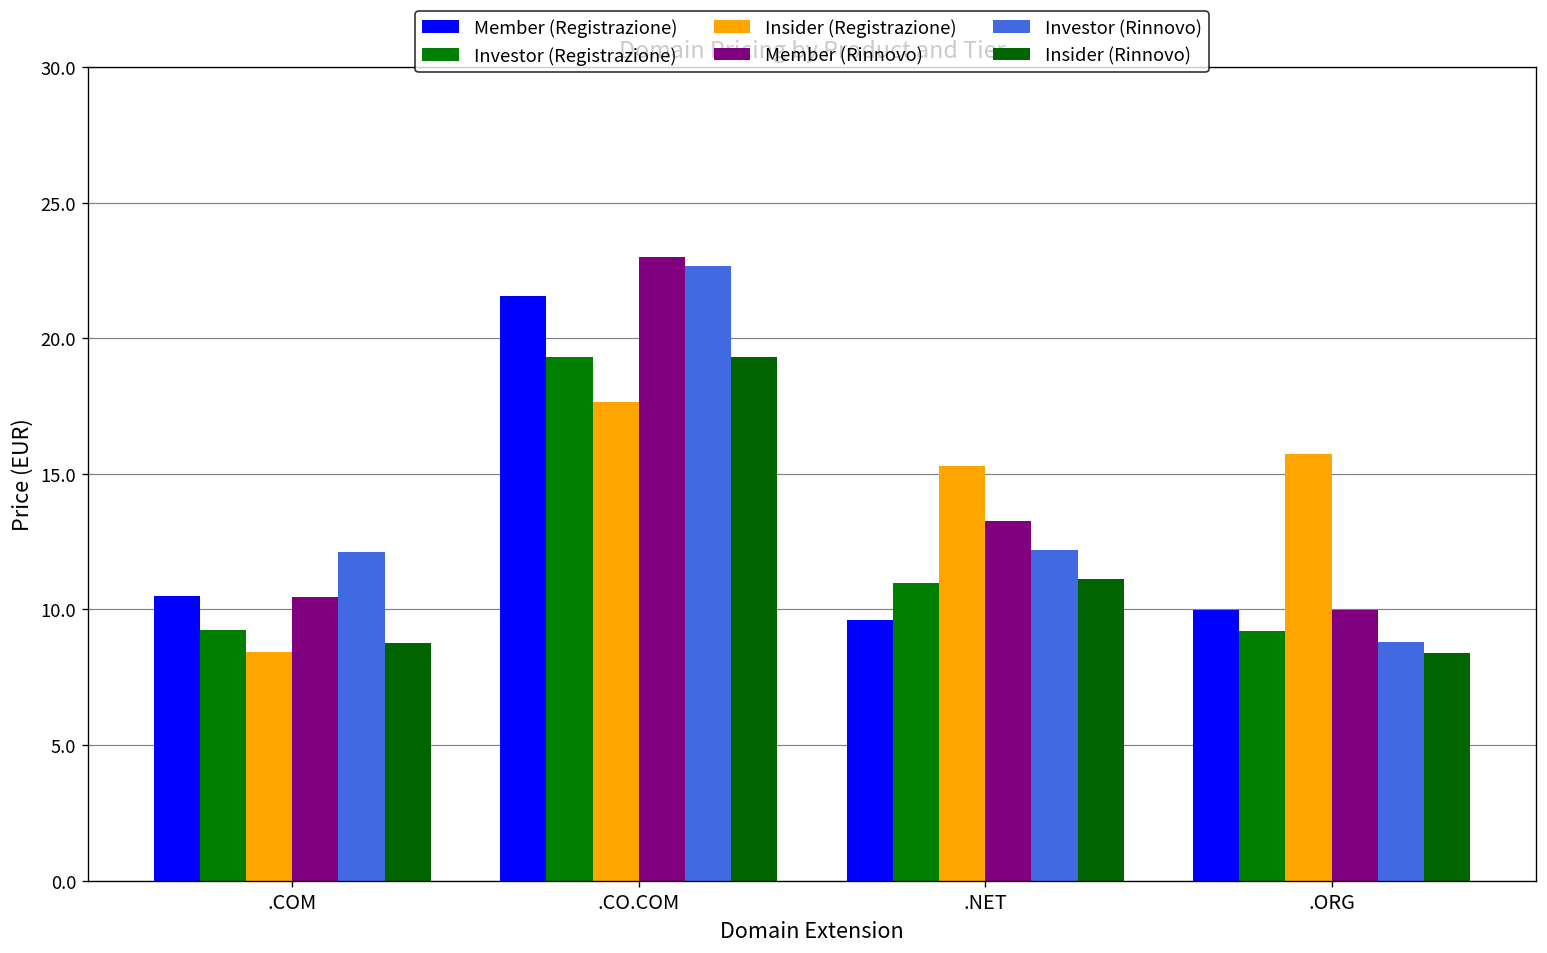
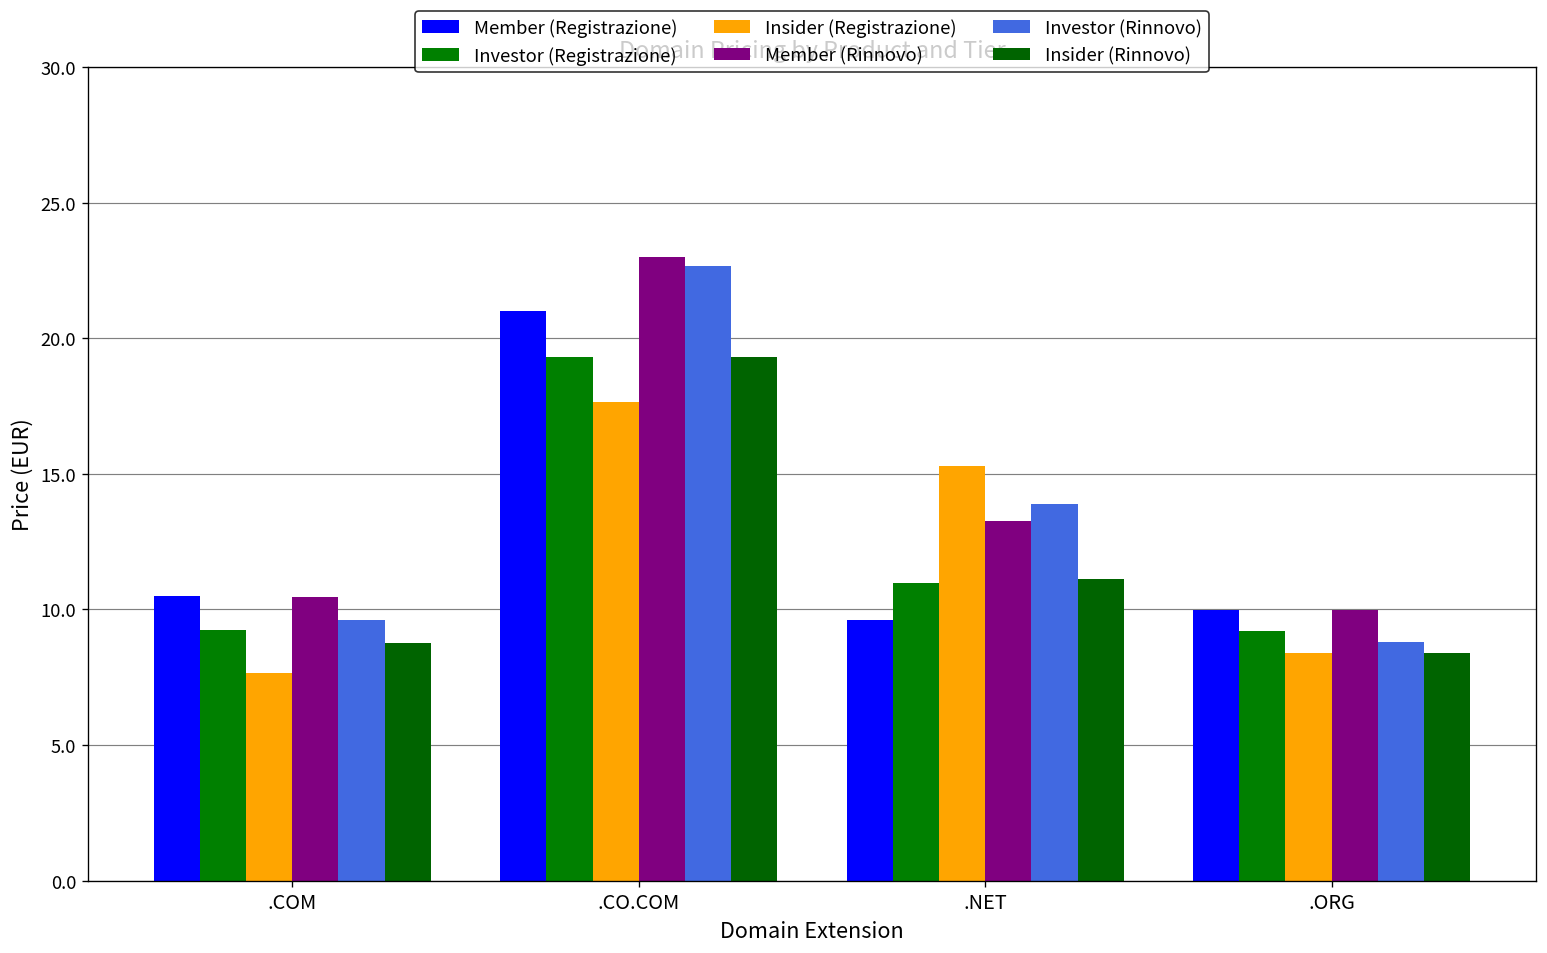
Insider (Registrazione), .COM: 8.4 -> 7.7
Investor (Rinnovo), .COM: 12.1 -> 9.6
Member (Registrazione), .CO.COM: 21.6 -> 21.0
Investor (Rinnovo), .NET: 12.2 -> 13.9
Insider (Registrazione), .ORG: 15.7 -> 8.4
